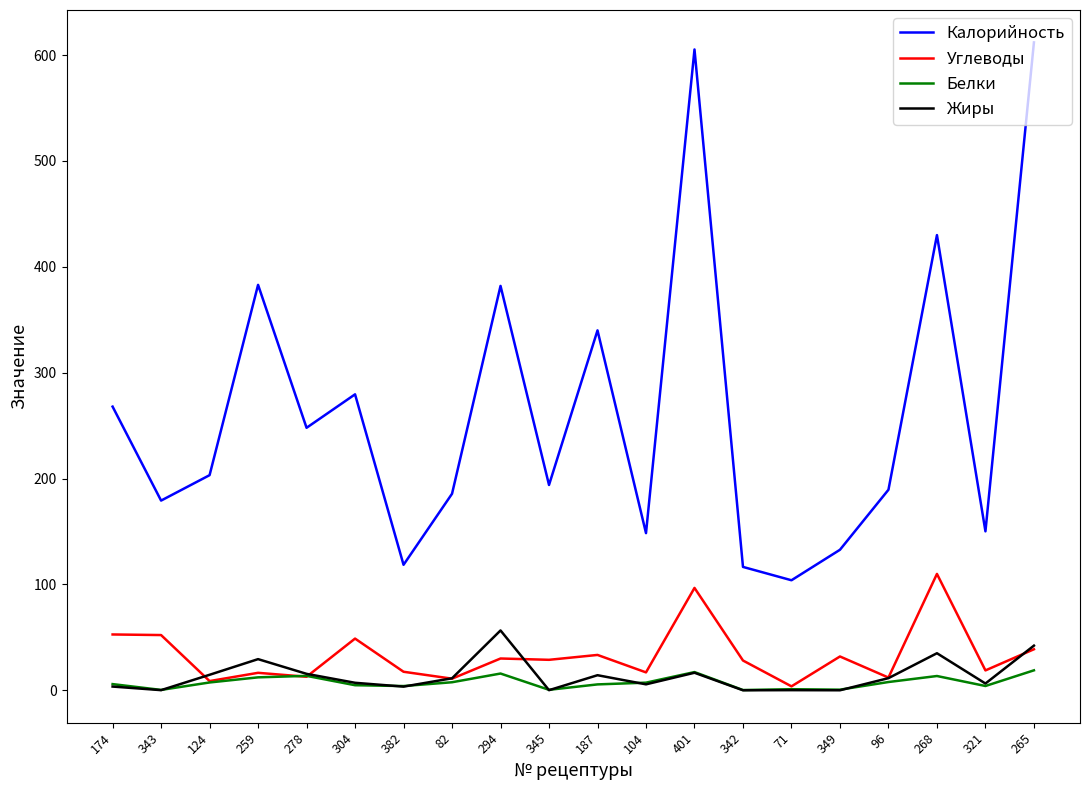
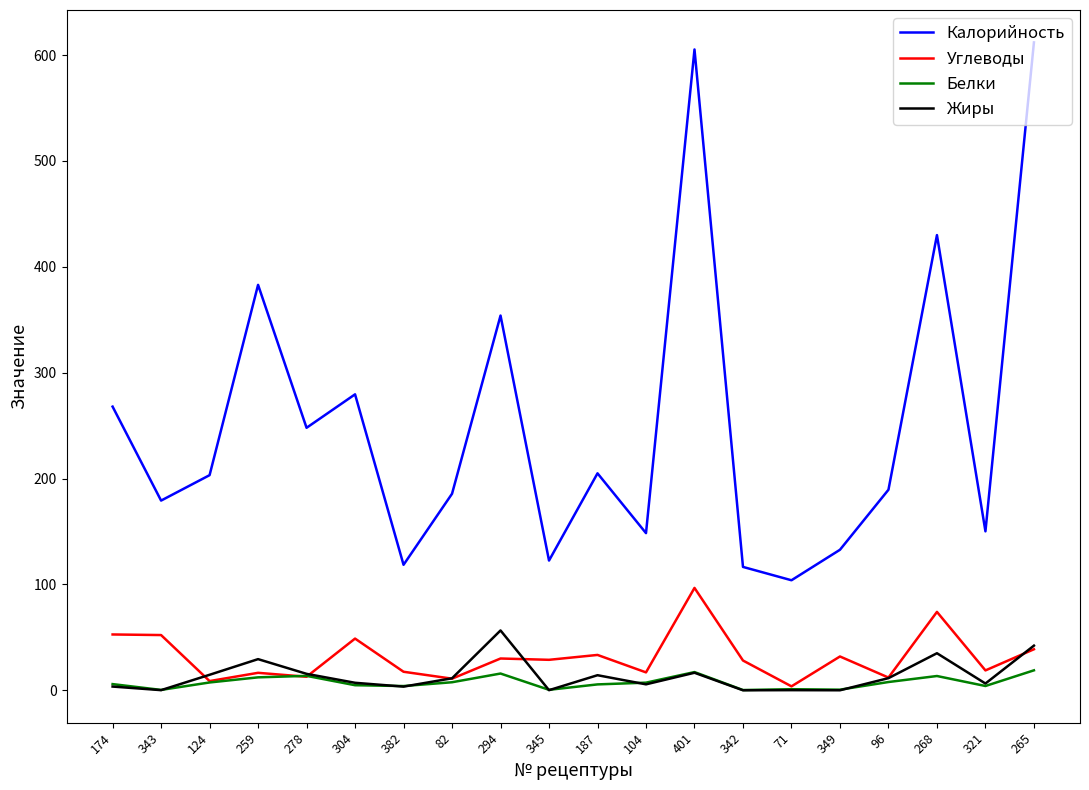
Калорийность, 294: 382 -> 354
Калорийность, 345: 194 -> 123
Калорийность, 187: 340 -> 205
Углеводы, 268: 110 -> 74
